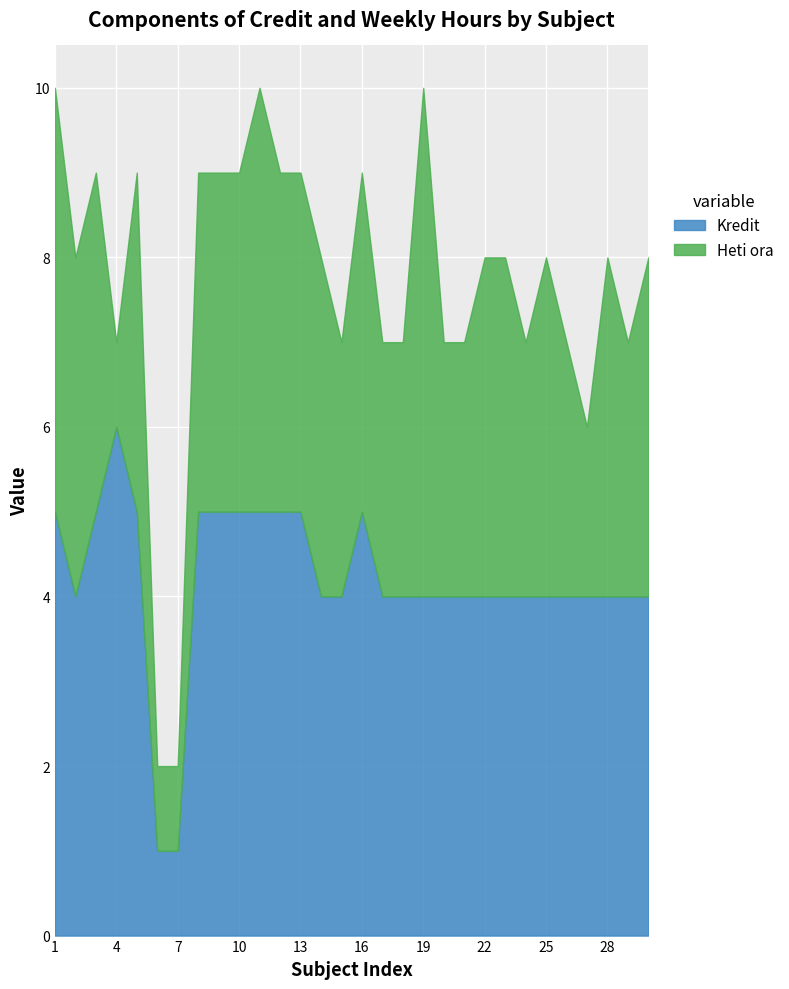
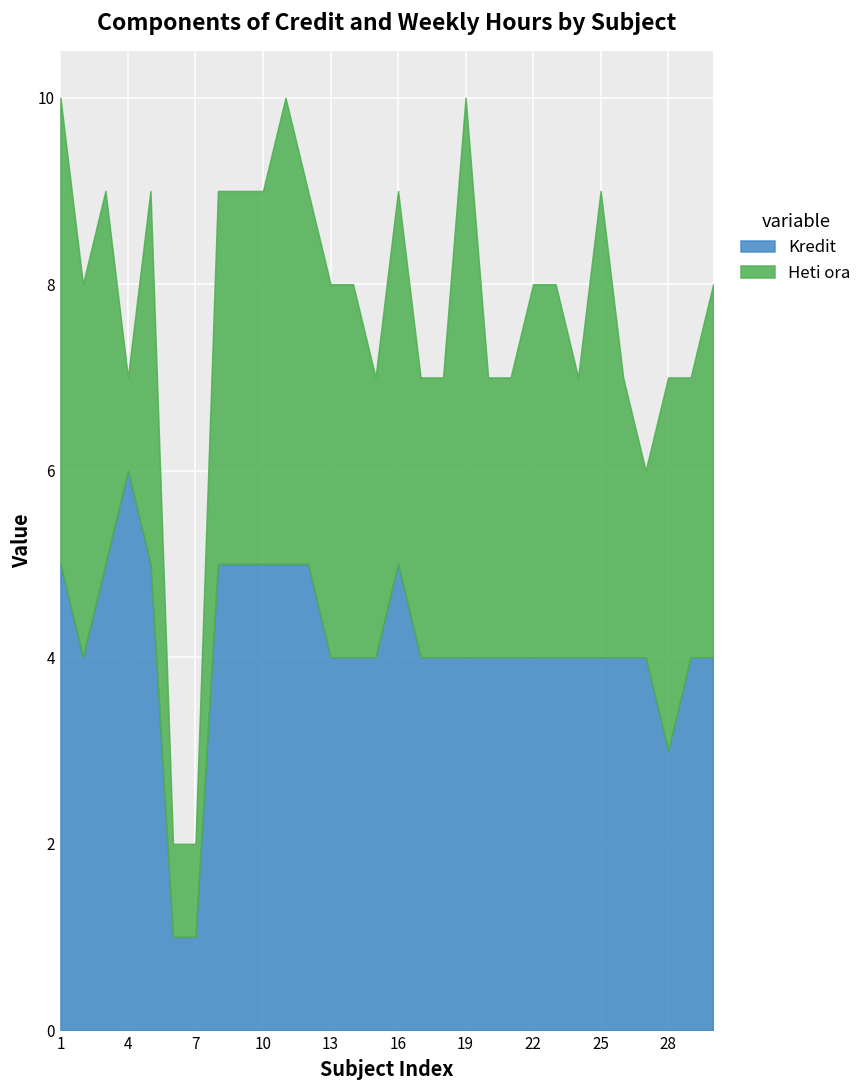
Kredit, 13: 5 -> 4
Heti ora, 25: 4 -> 5
Kredit, 28: 4 -> 3
